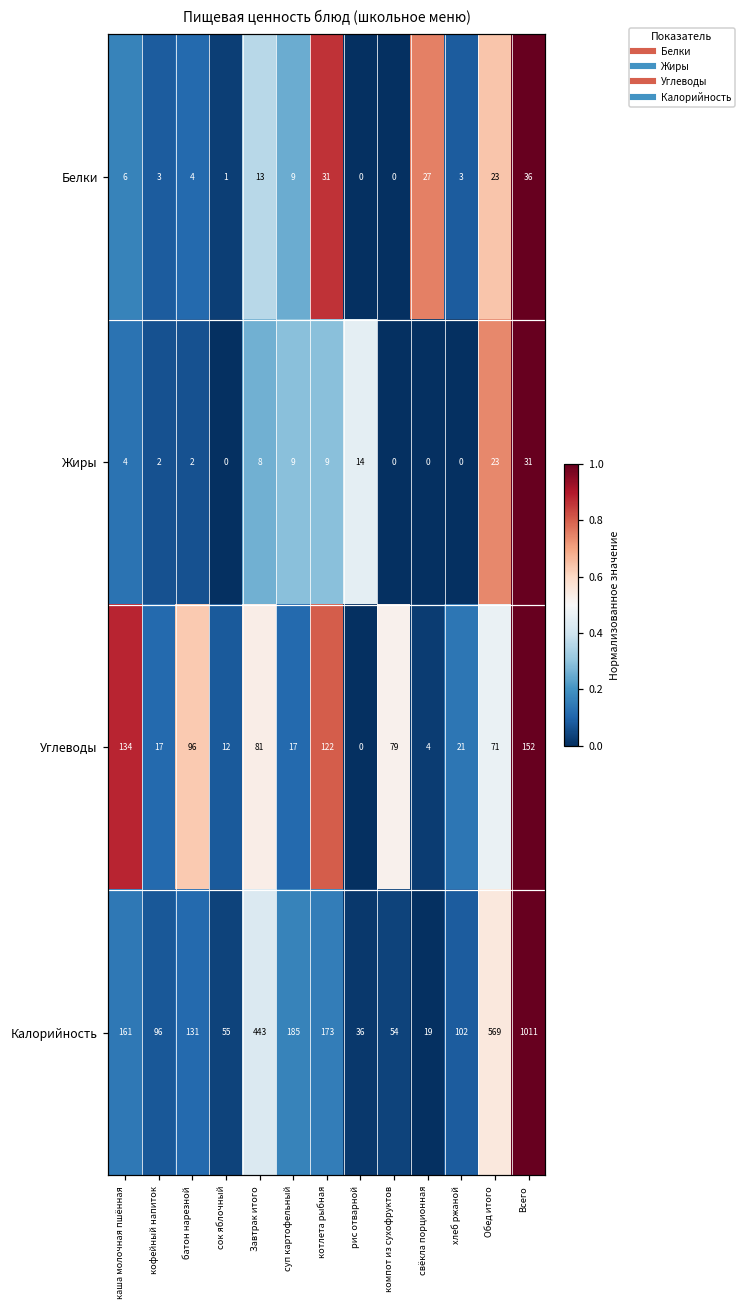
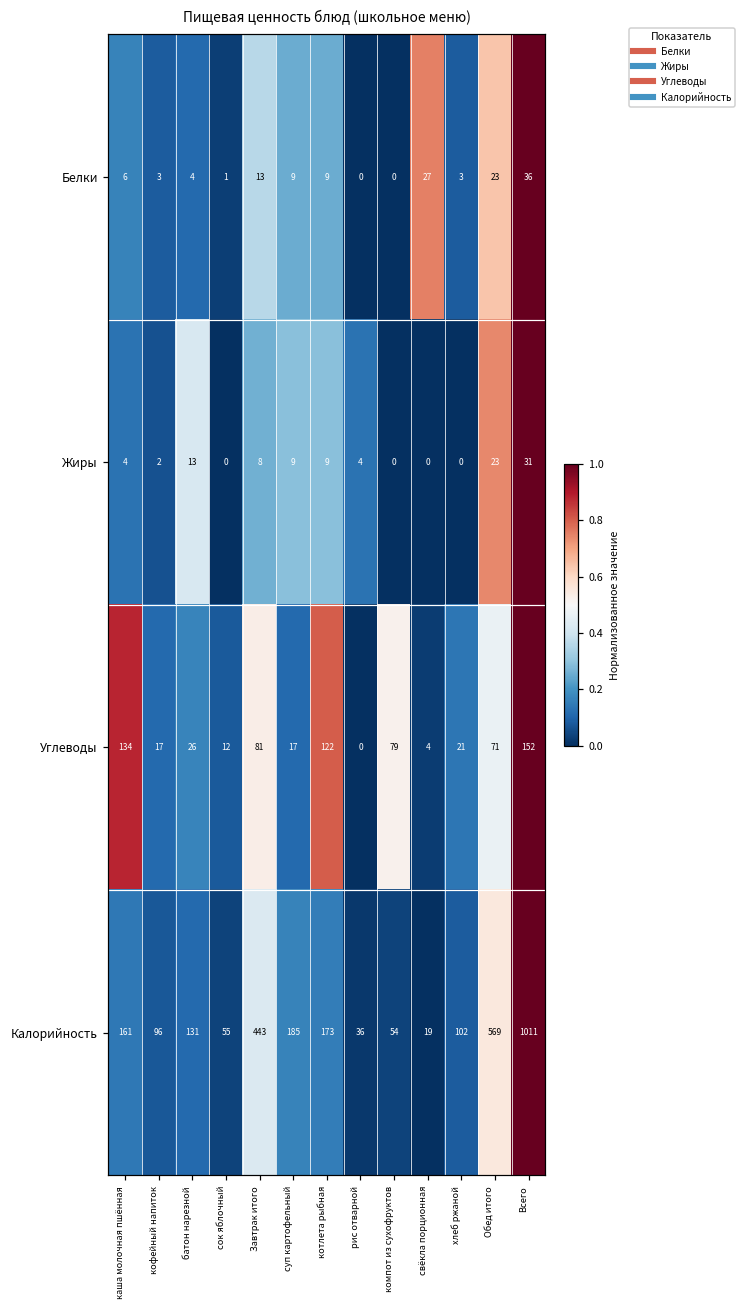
Белки, котлета рыбная: 31 -> 9
Жиры, батон нарезной: 2 -> 13
Жиры, рис отварной: 14 -> 4
Углеводы, батон нарезной: 96 -> 26
